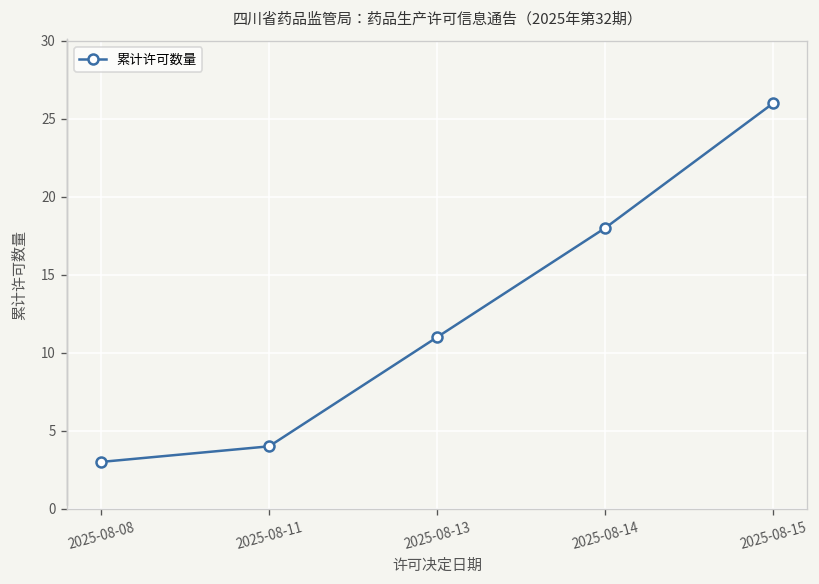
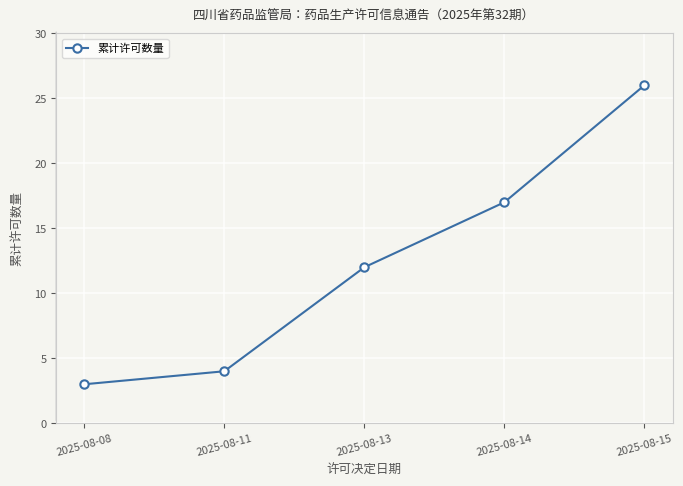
2025-08-13: 11 -> 12
2025-08-14: 18 -> 17
